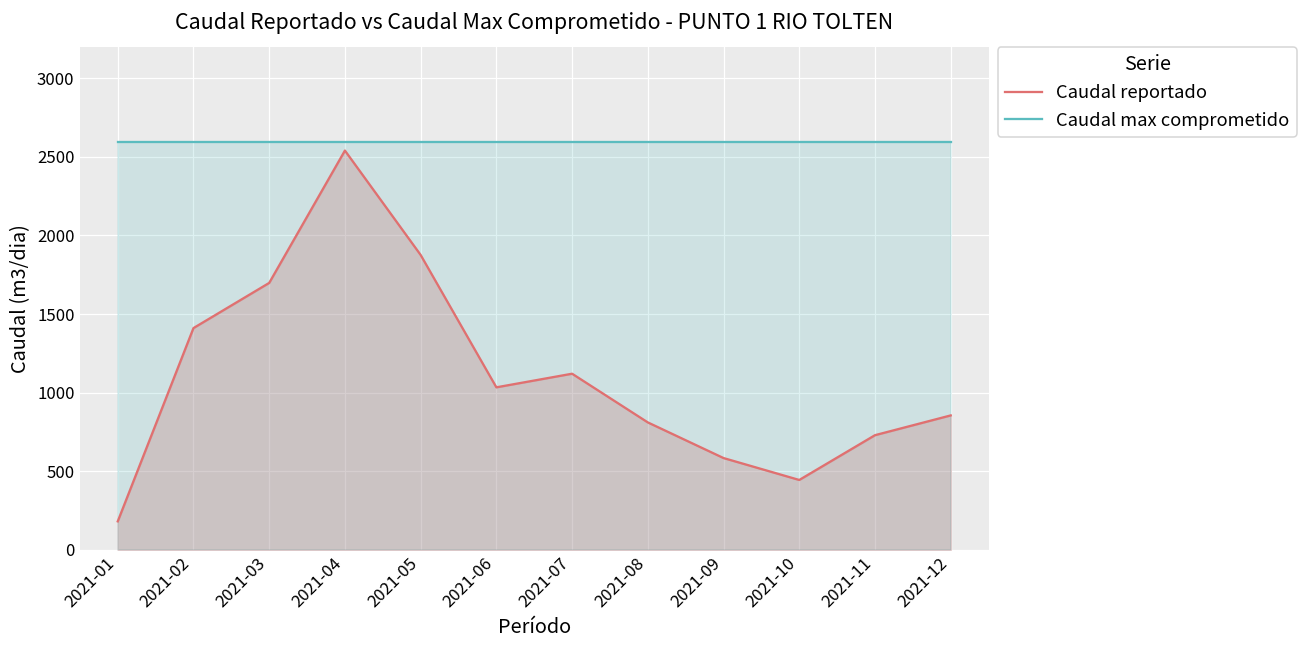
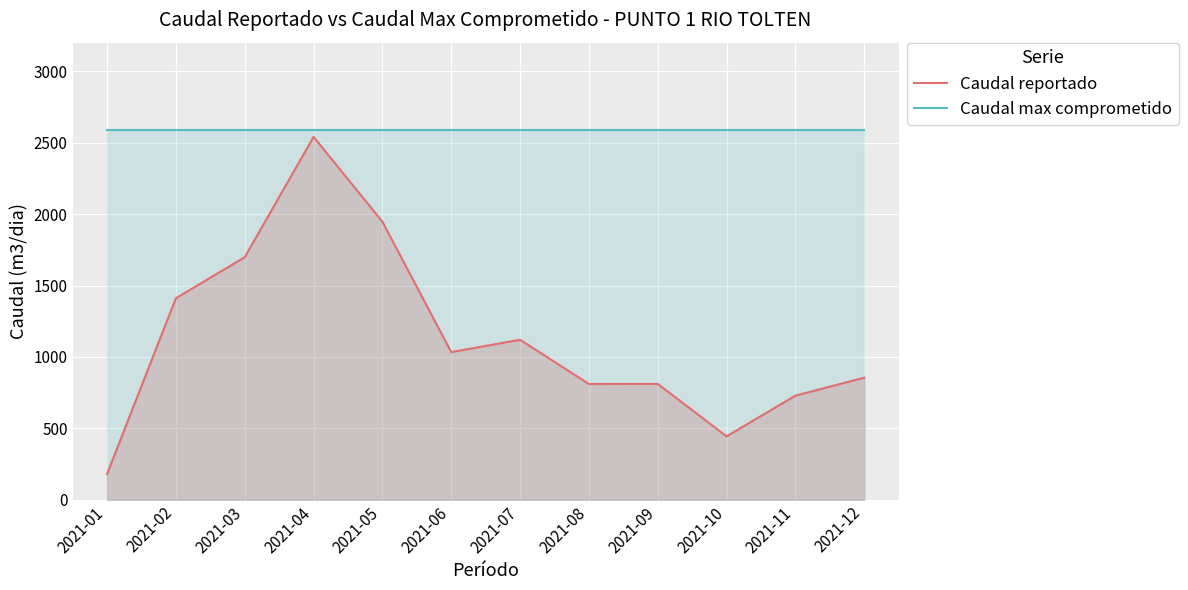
Caudal reportado, 2021-05: 1880 -> 1950
Caudal reportado, 2021-09: 580 -> 810
